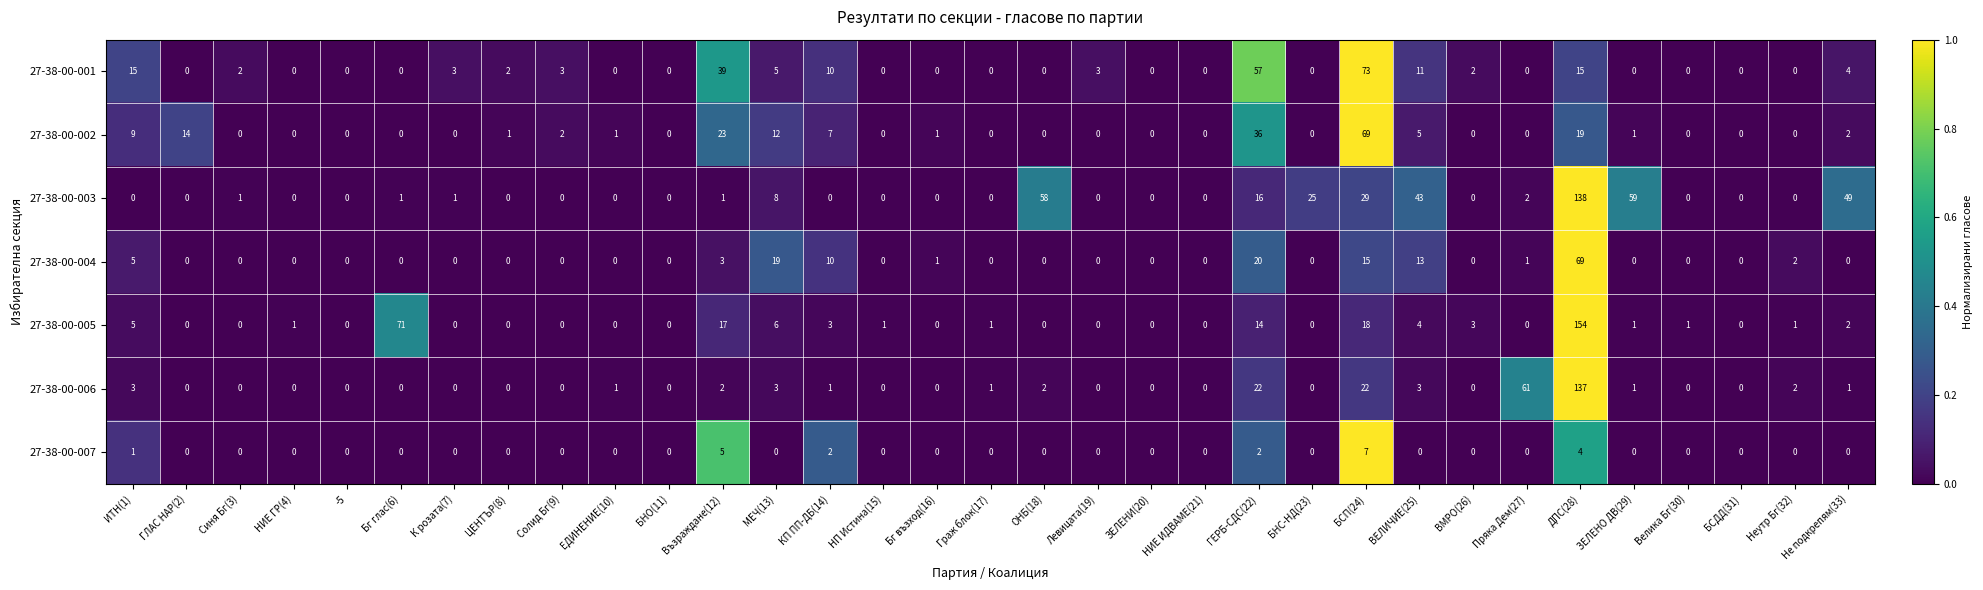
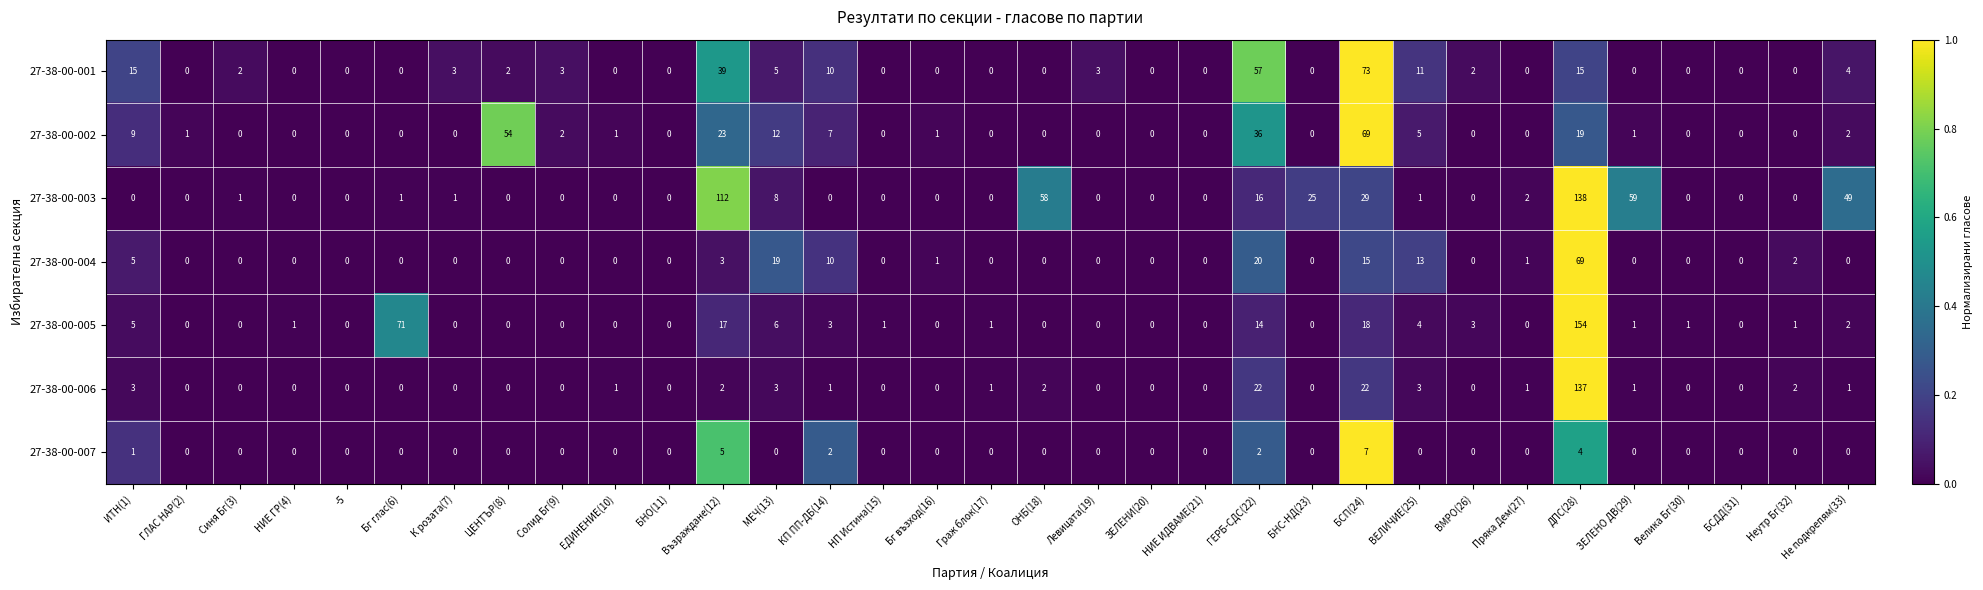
27-38-00-002, ГЛАС НАР(2): 14 -> 1
27-38-00-002, ЦЕНТЪР(8): 1 -> 54
27-38-00-003, Възраждане(12): 1 -> 112
27-38-00-003, ВЕЛИЧИЕ(25): 43 -> 1
27-38-00-006, Пряка Дем(27): 61 -> 1
